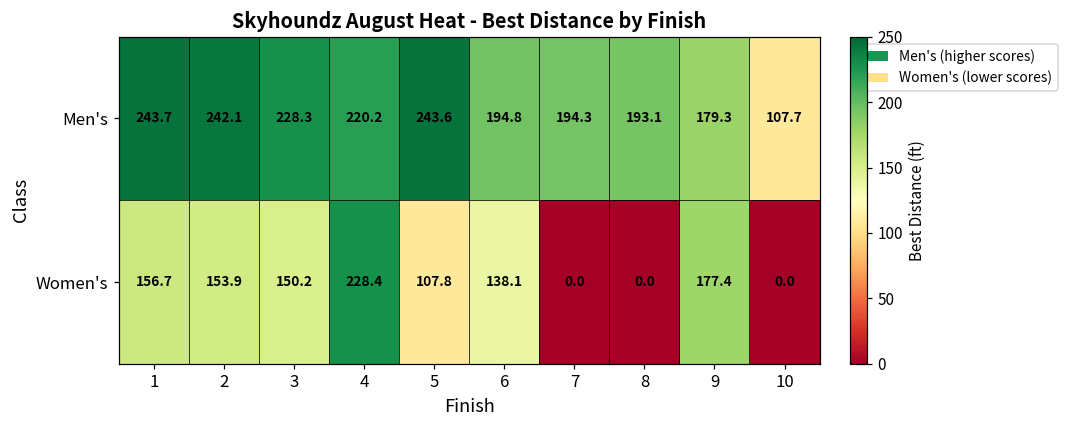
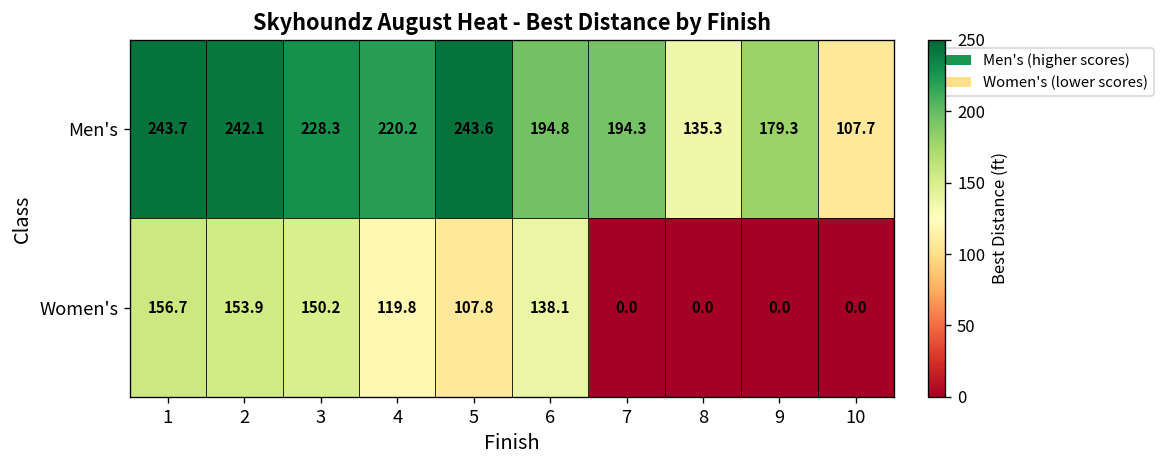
Men's, 8: 193.1 -> 135.3
Women's, 4: 228.4 -> 119.8
Women's, 9: 177.4 -> 0.0
